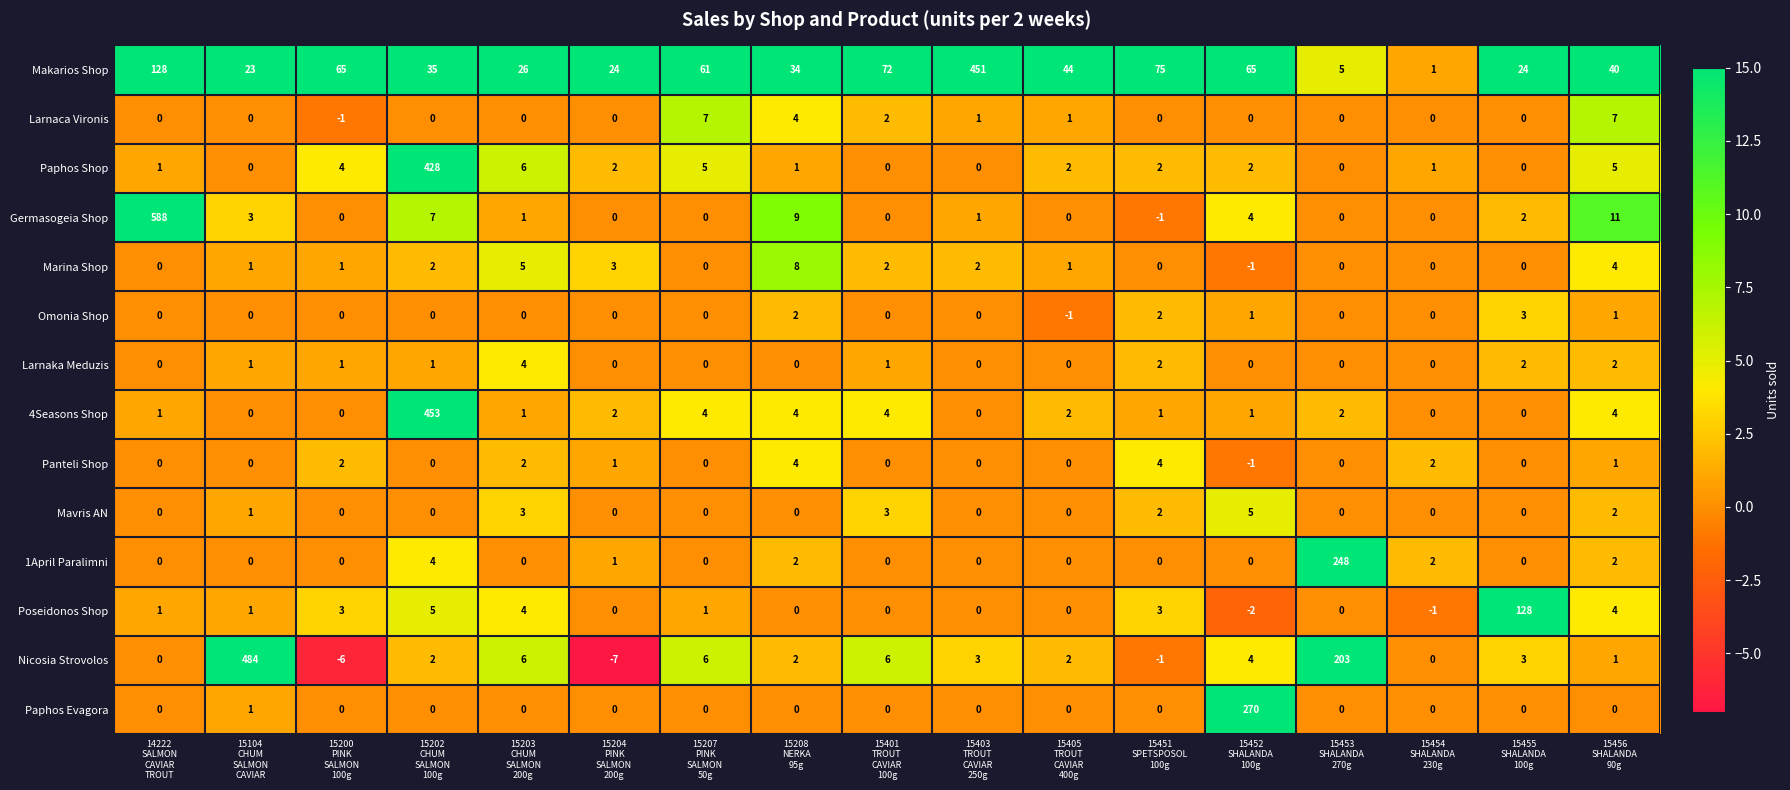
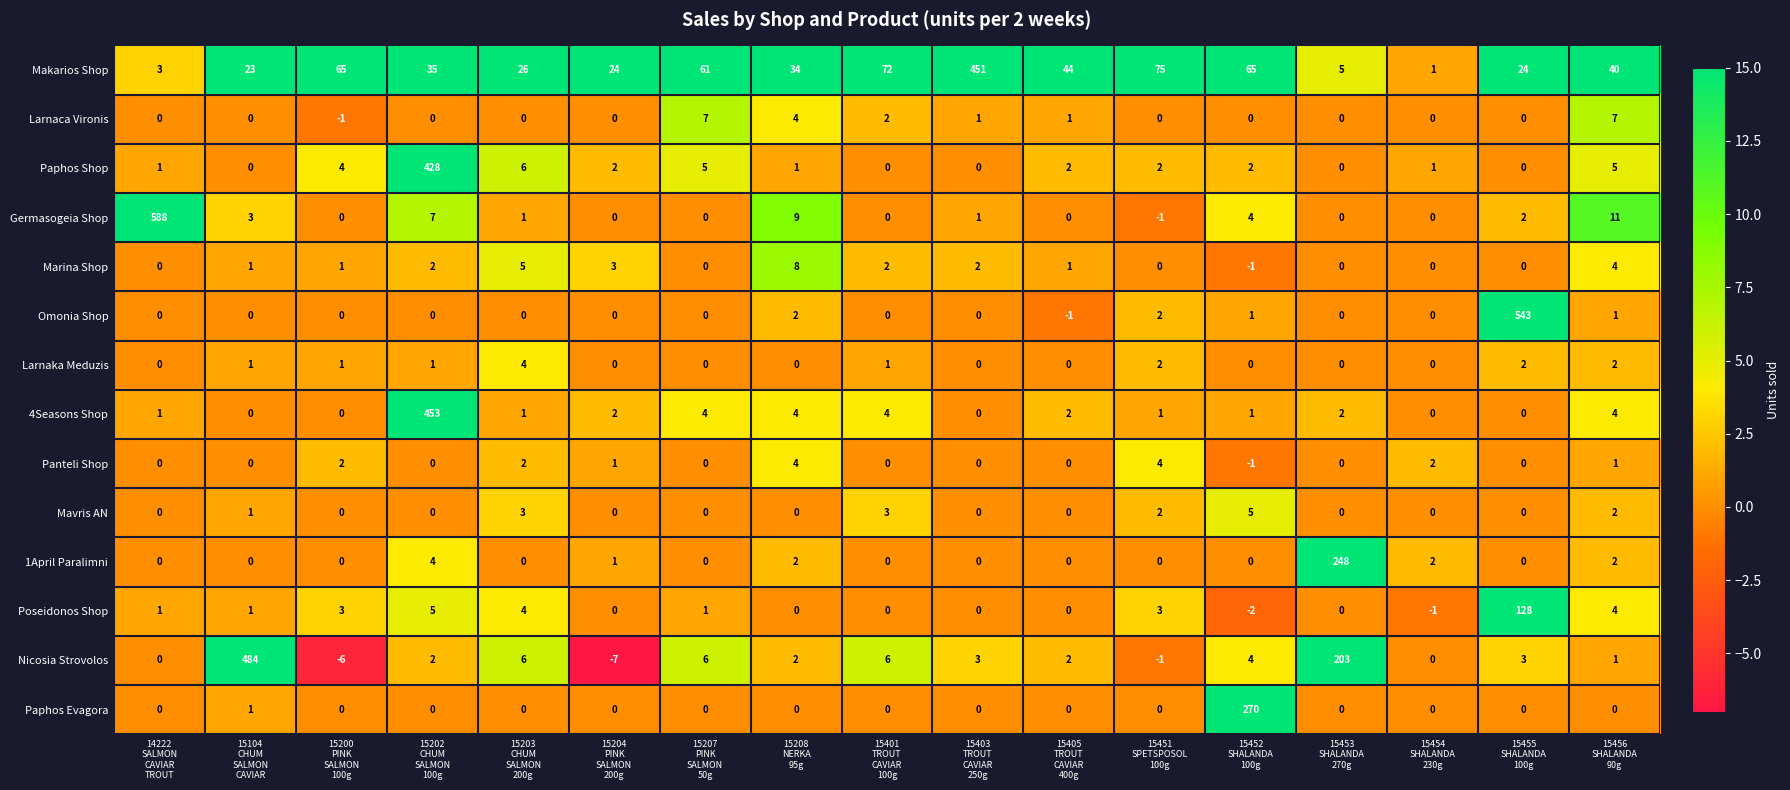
Makarios Shop, 14222 SALMON CAVIAR TROUT: 128 -> 3
Omonia Shop, 15455 SHALANDA 100g: 3 -> 543
